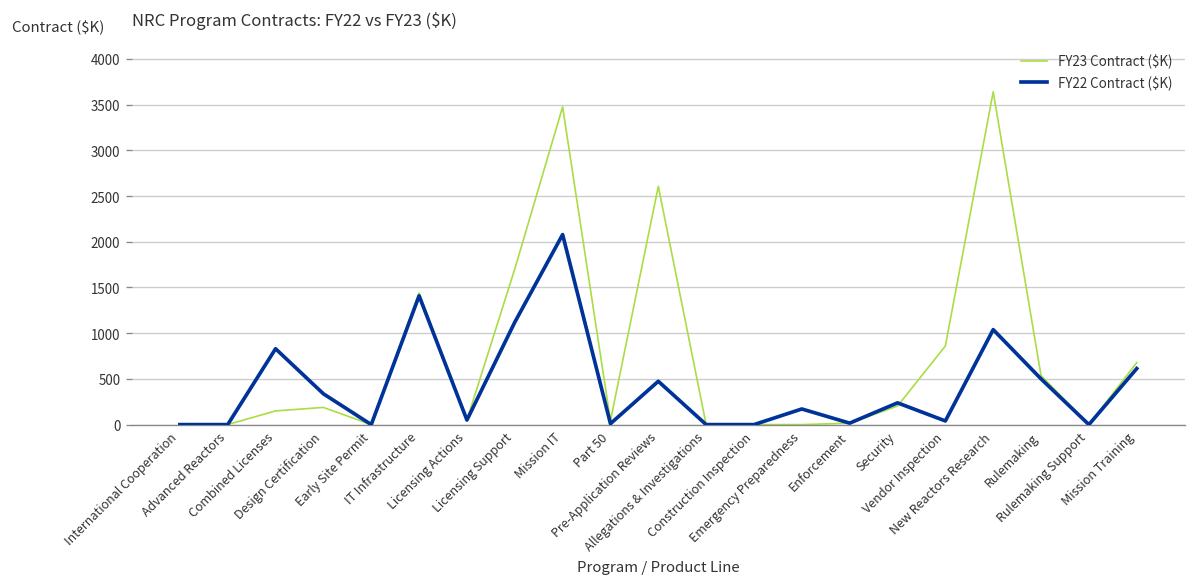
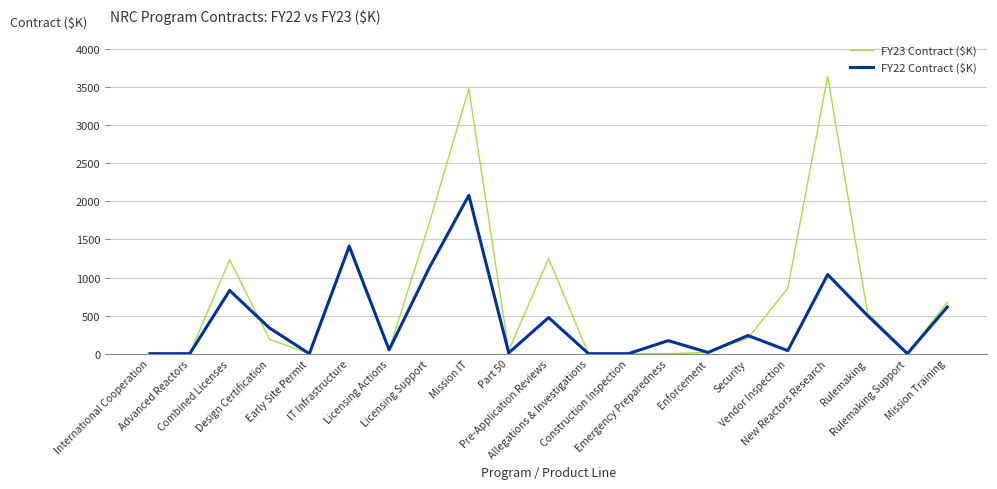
FY23 Contract ($K), Combined Licenses: 200 -> 1200
FY23 Contract ($K), Pre-Application Reviews: 2600 -> 1300
